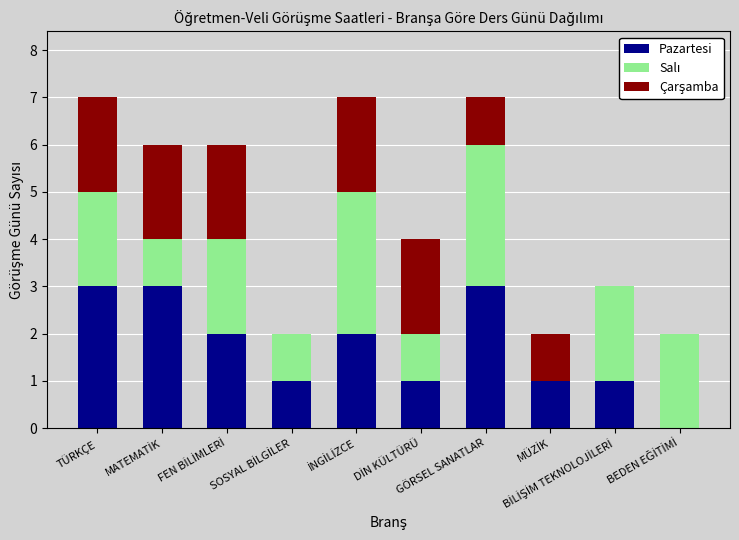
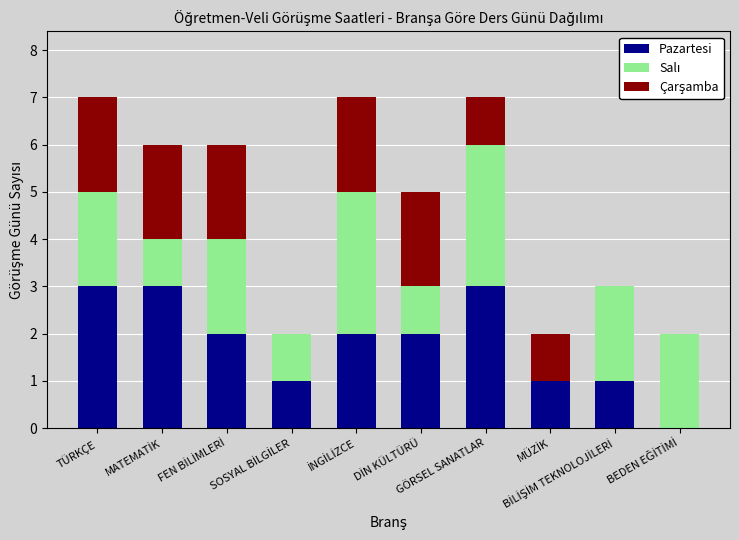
Pazartesi, DİN KÜLTÜRÜ: 1 -> 2
